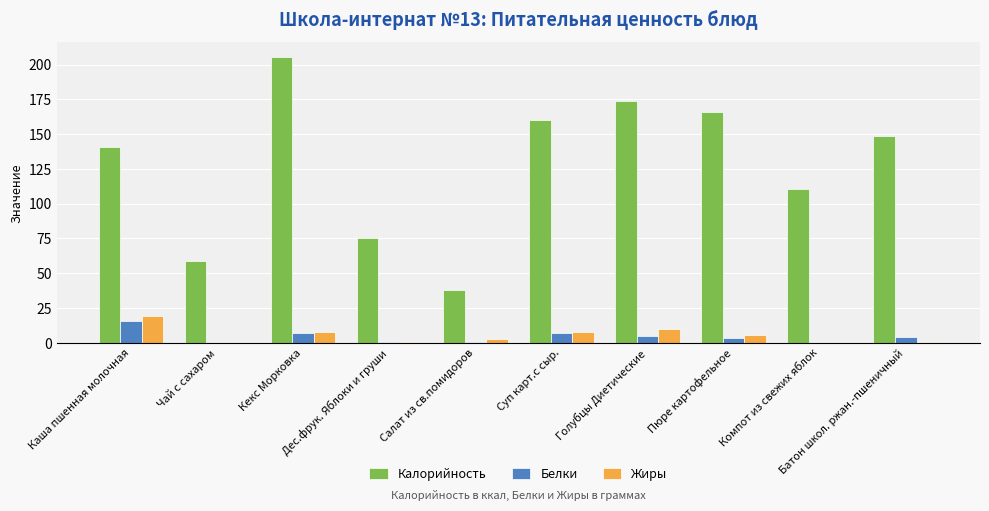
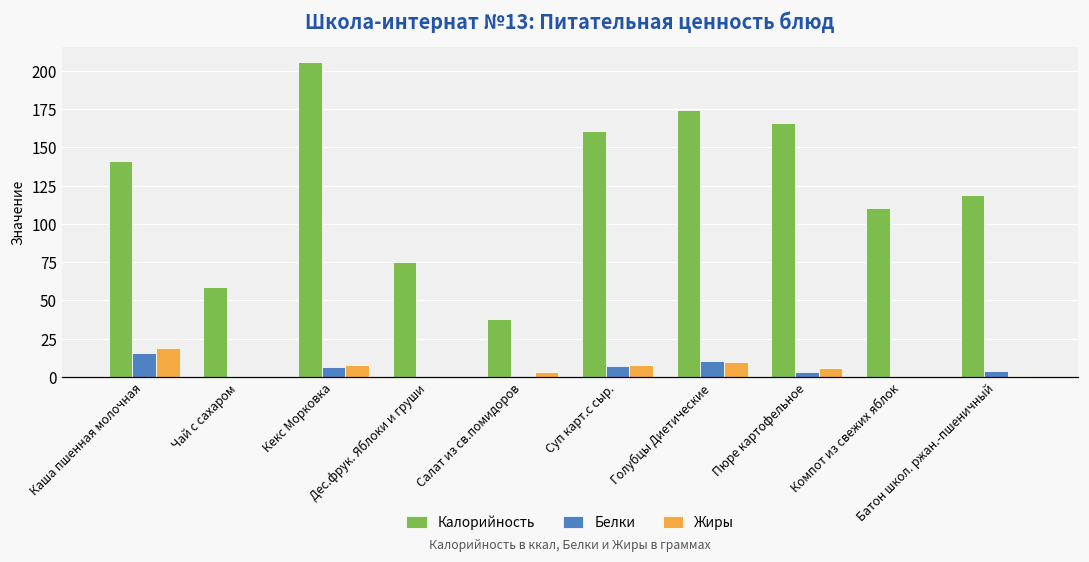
Белки, Голубцы Диетические: 5 -> 11
Калорийность, Батон школ. ржан.-пшеничный: 149 -> 119
